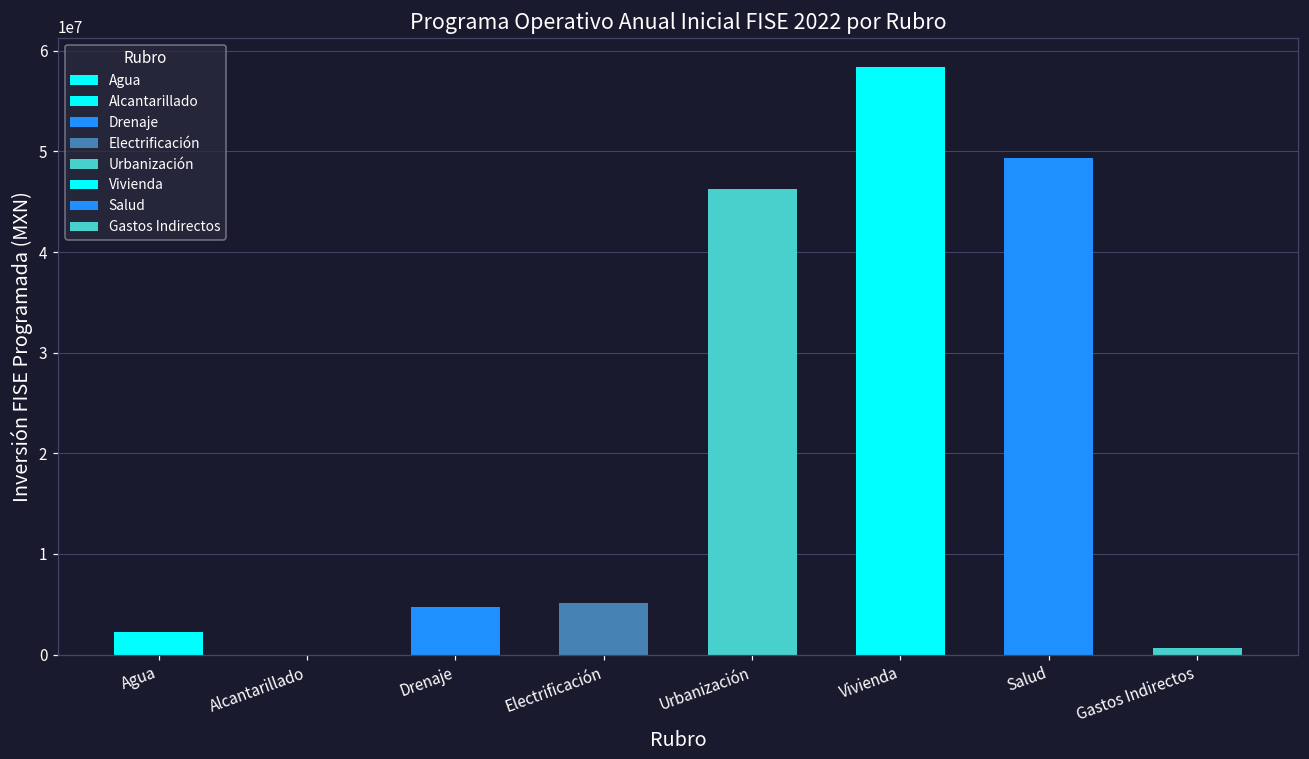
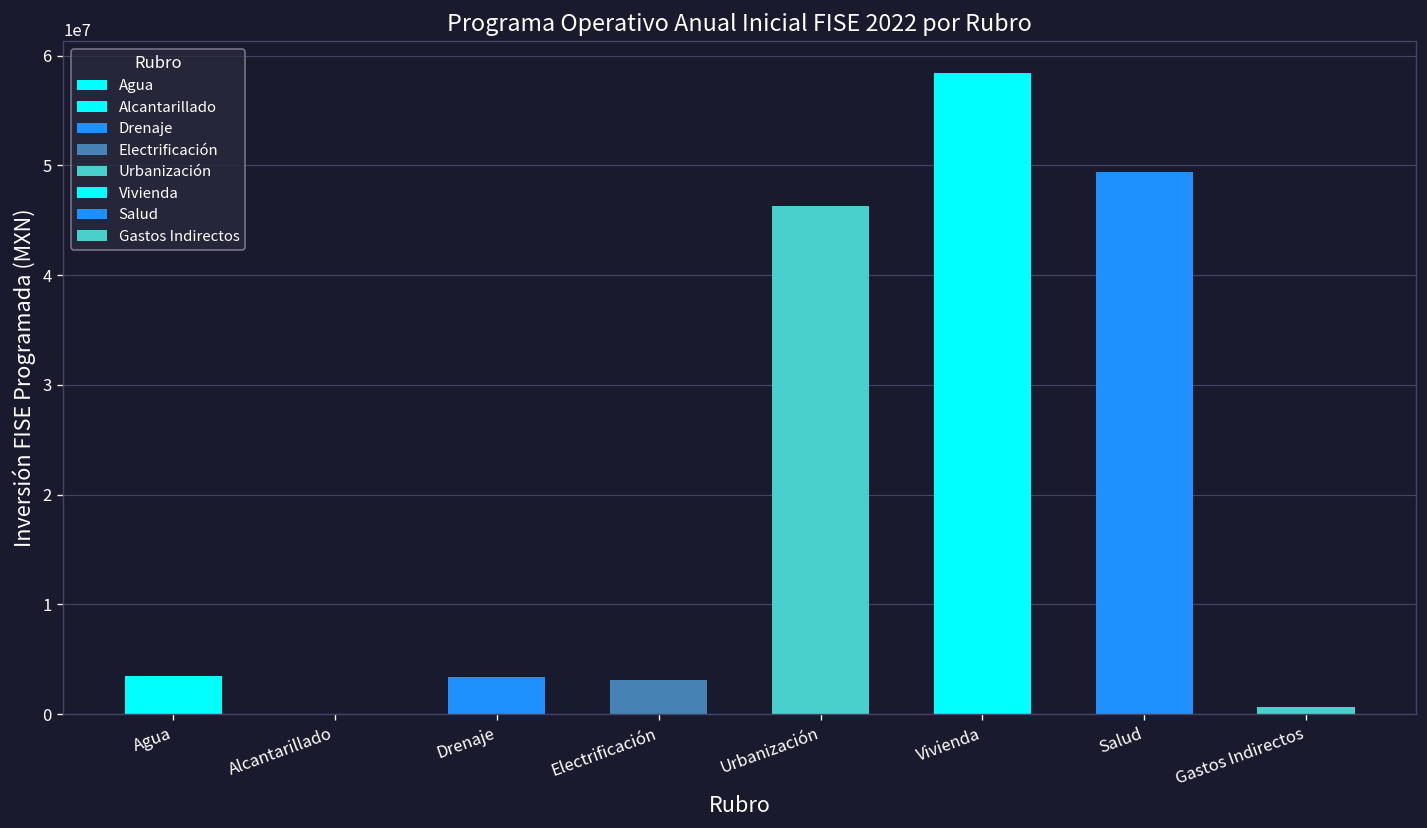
Agua: 2000000 -> 3000000
Drenaje: 5000000 -> 3000000
Electrificación: 5000000 -> 3000000
